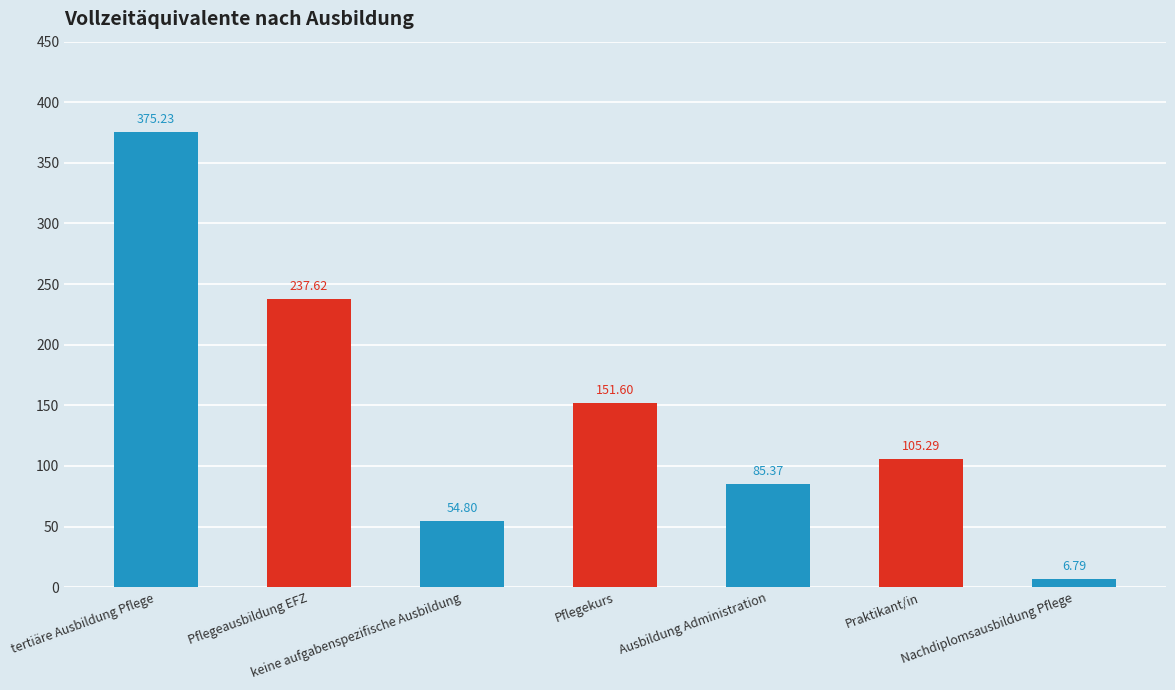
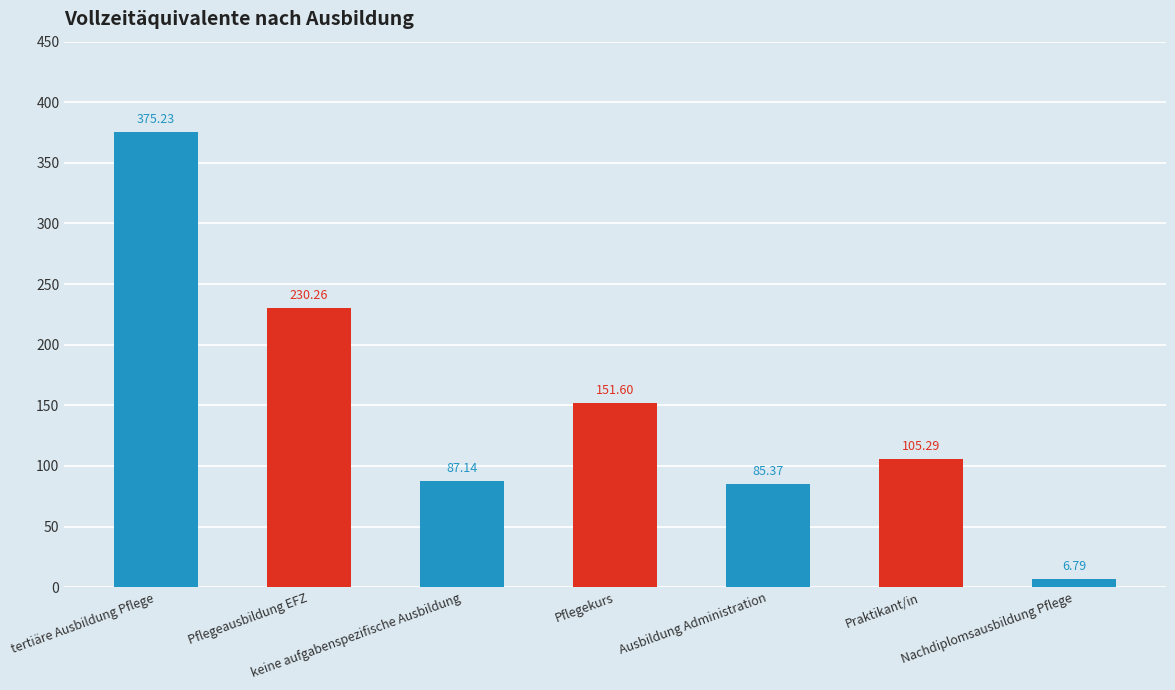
Pflegeausbildung EFZ: 237.62 -> 230.26
keine aufgabenspezifische Ausbildung: 54.80 -> 87.14
